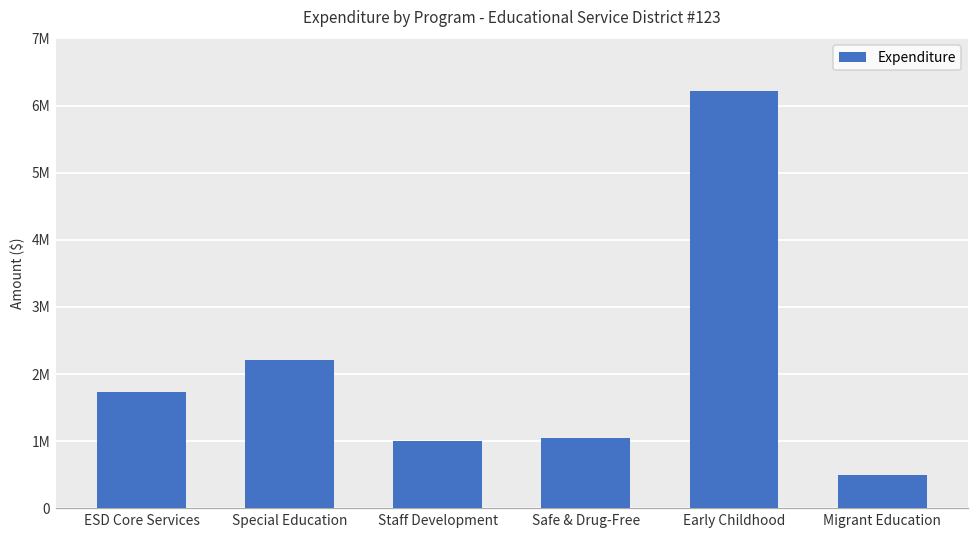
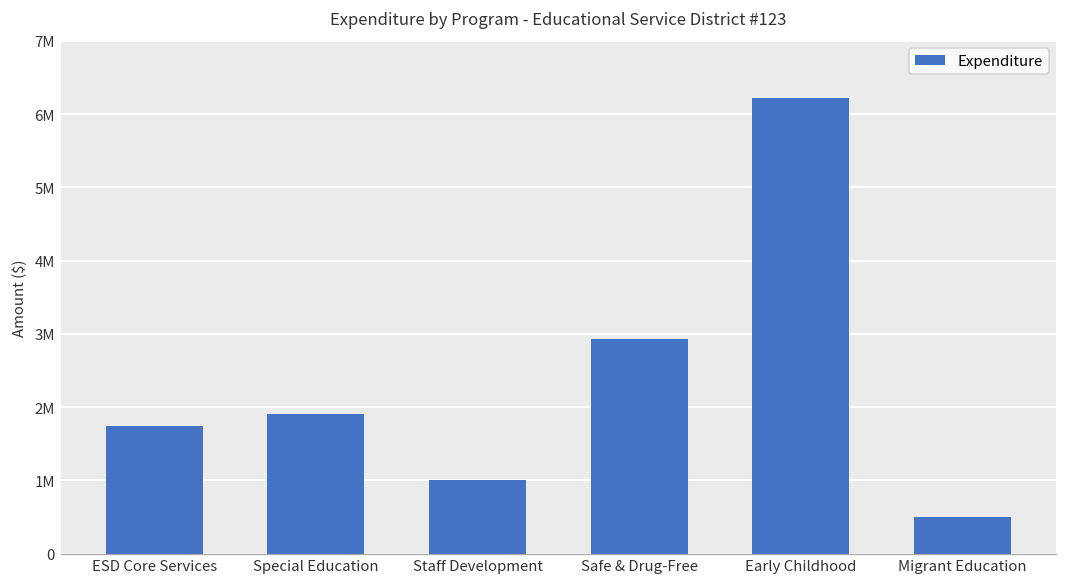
Special Education: 2200000 -> 1900000
Safe & Drug-Free: 1100000 -> 2900000
